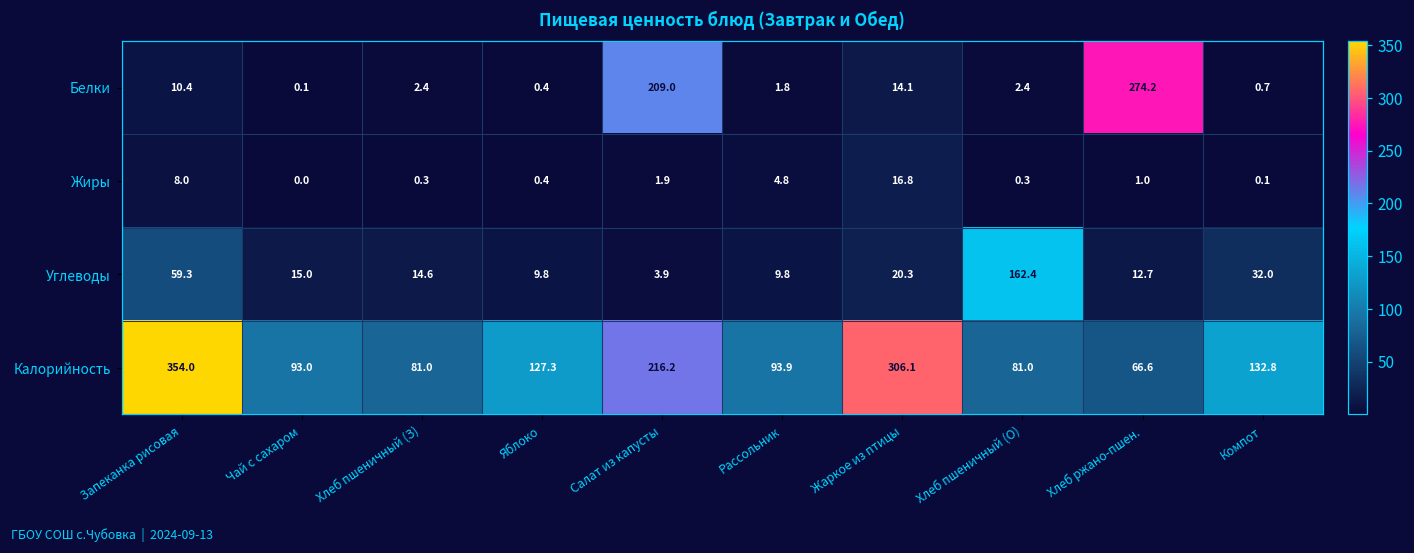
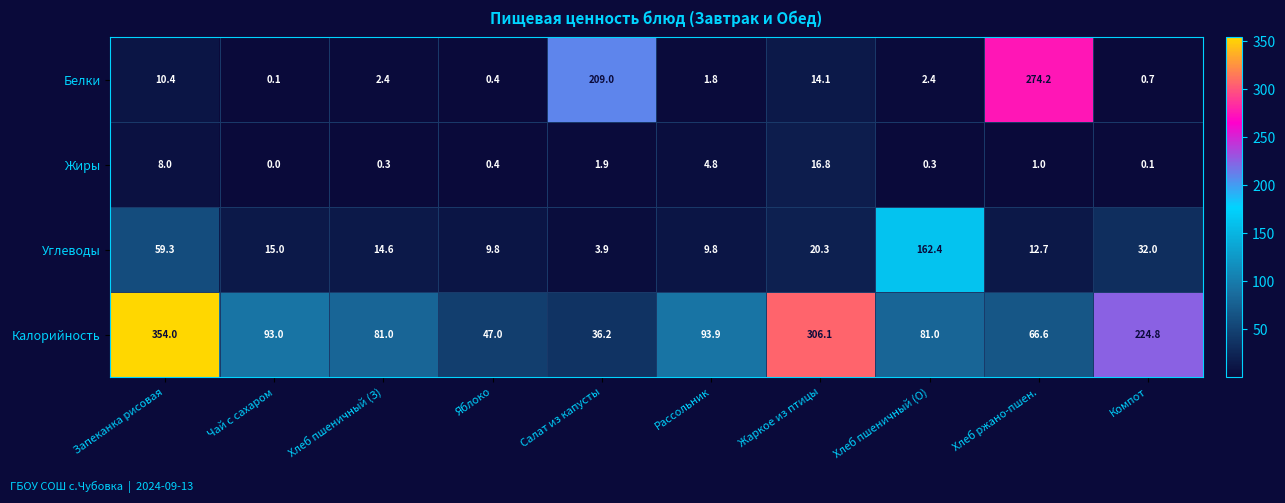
Калорийность, Яблоко: 127.3 -> 47.0
Калорийность, Салат из капусты: 216.2 -> 36.2
Калорийность, Компот: 132.8 -> 224.8
